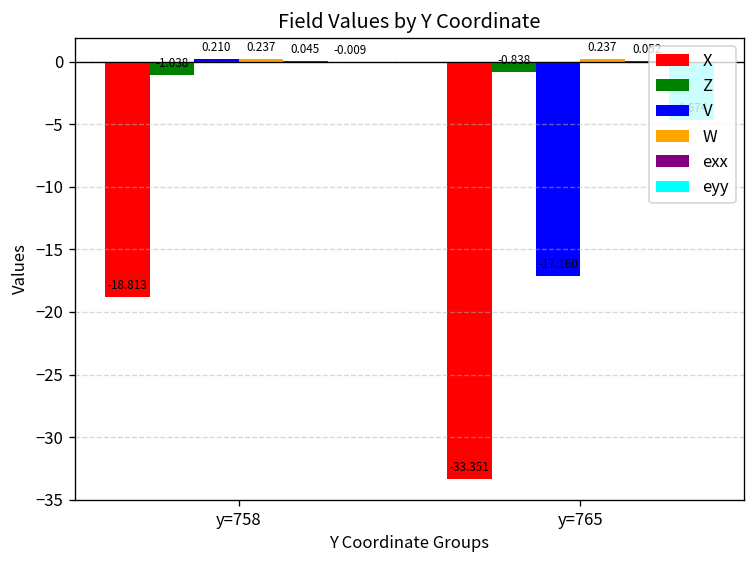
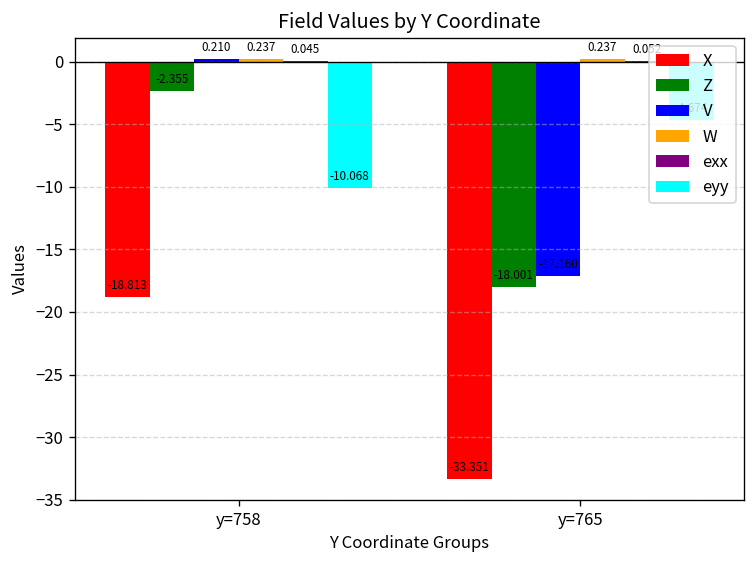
Z, y=758: -1.038 -> -2.355
eyy, y=758: -0.009 -> -10.068
Z, y=765: -0.838 -> -18.001
